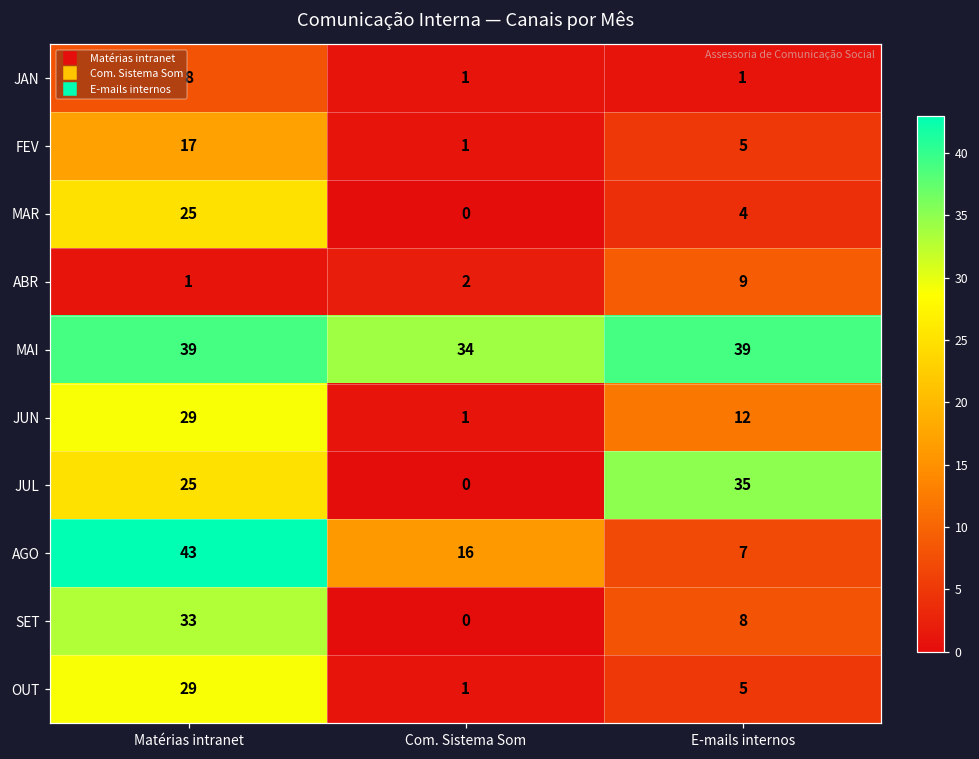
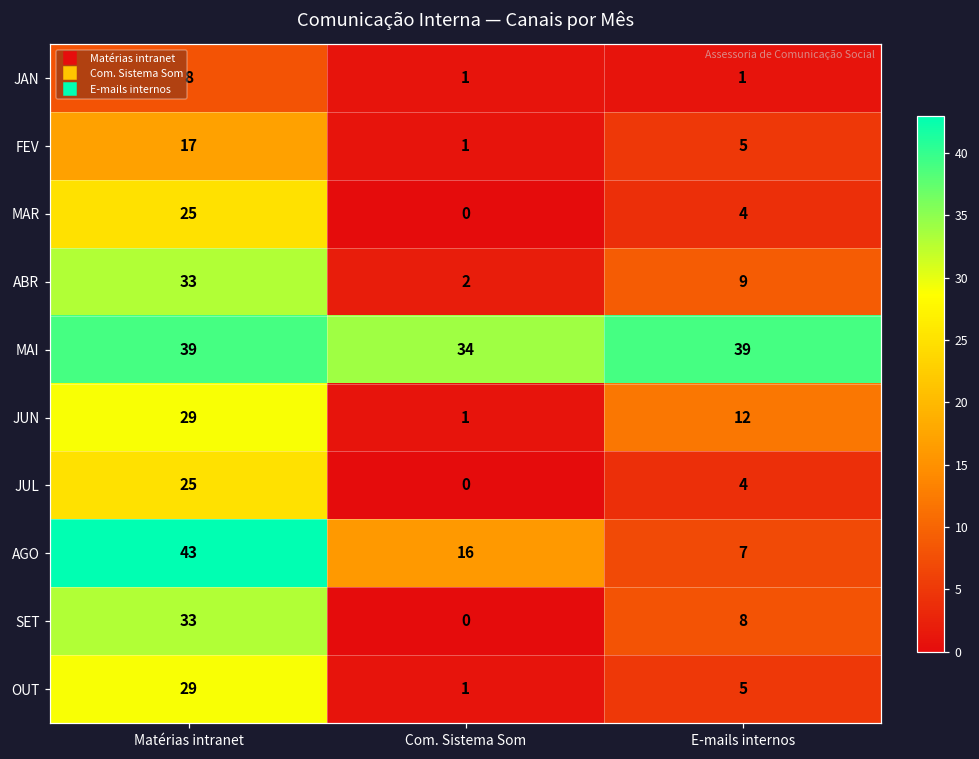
ABR, Matérias intranet: 1 -> 33
JUL, E-mails internos: 35 -> 4
